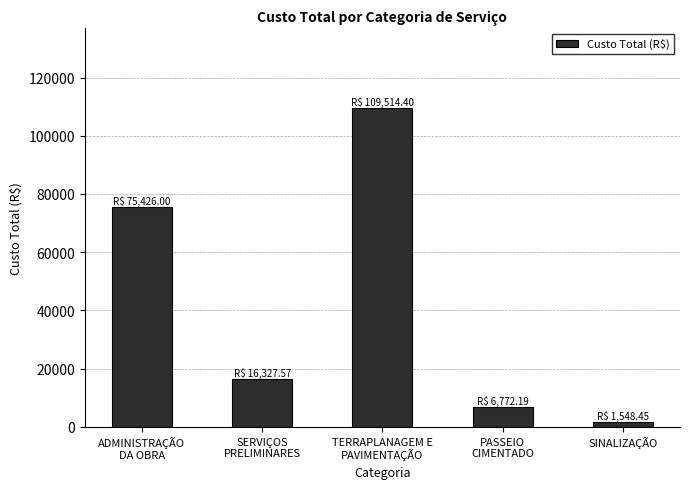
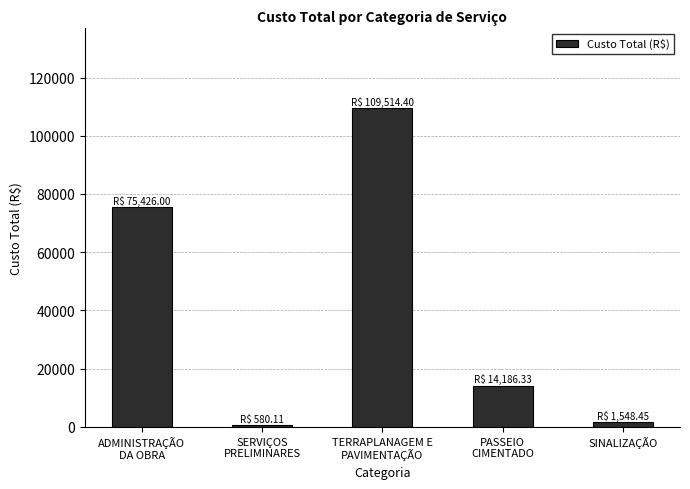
SERVIÇOS PRELIMINARES: 16,327.57 -> 580.11
PASSEIO CIMENTADO: 6,772.19 -> 14,186.33
